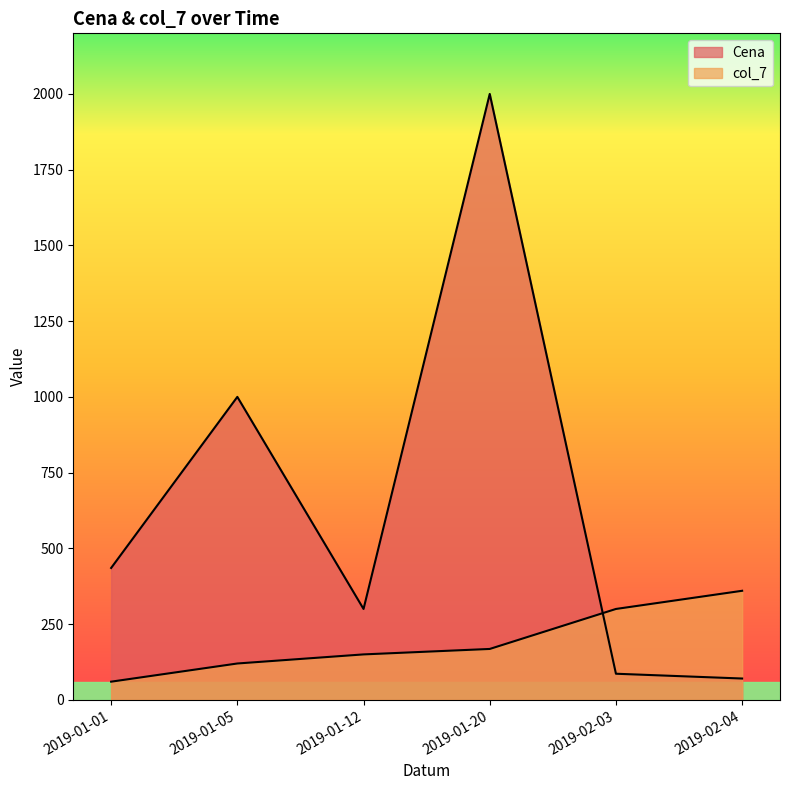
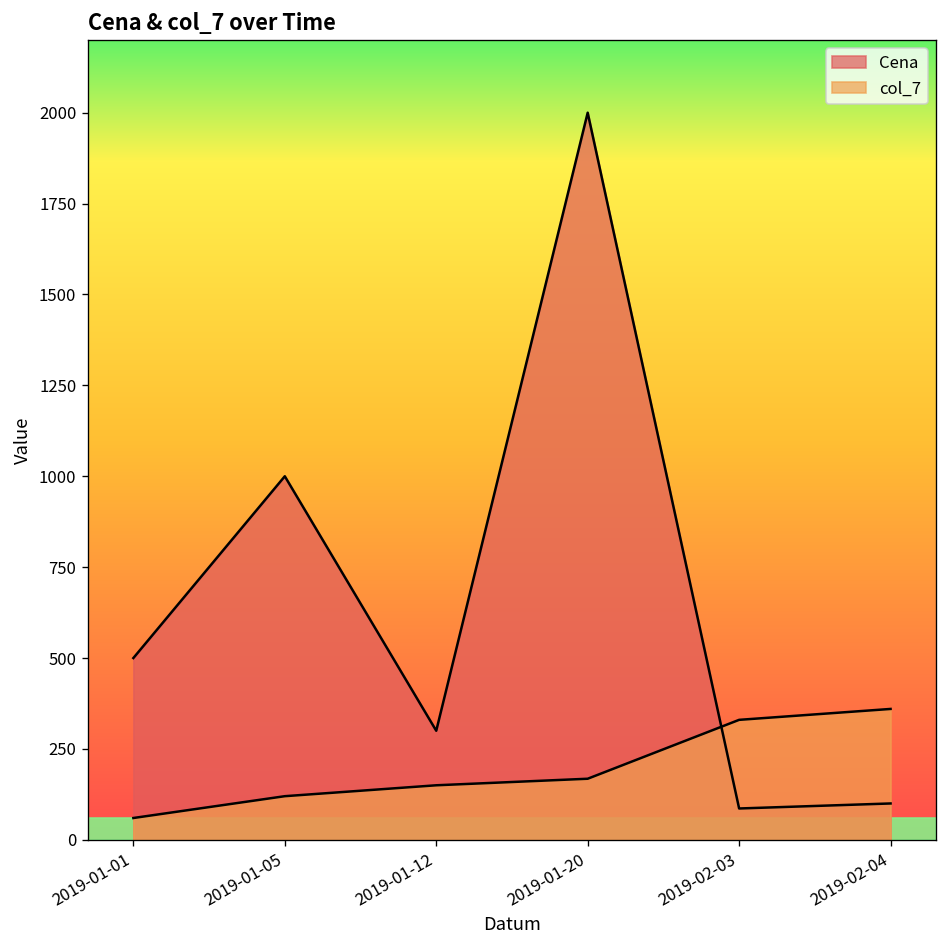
Cena, 2019-01-01: 440 -> 500
col_7, 2019-02-03: 300 -> 330
Cena, 2019-02-04: 70 -> 100
